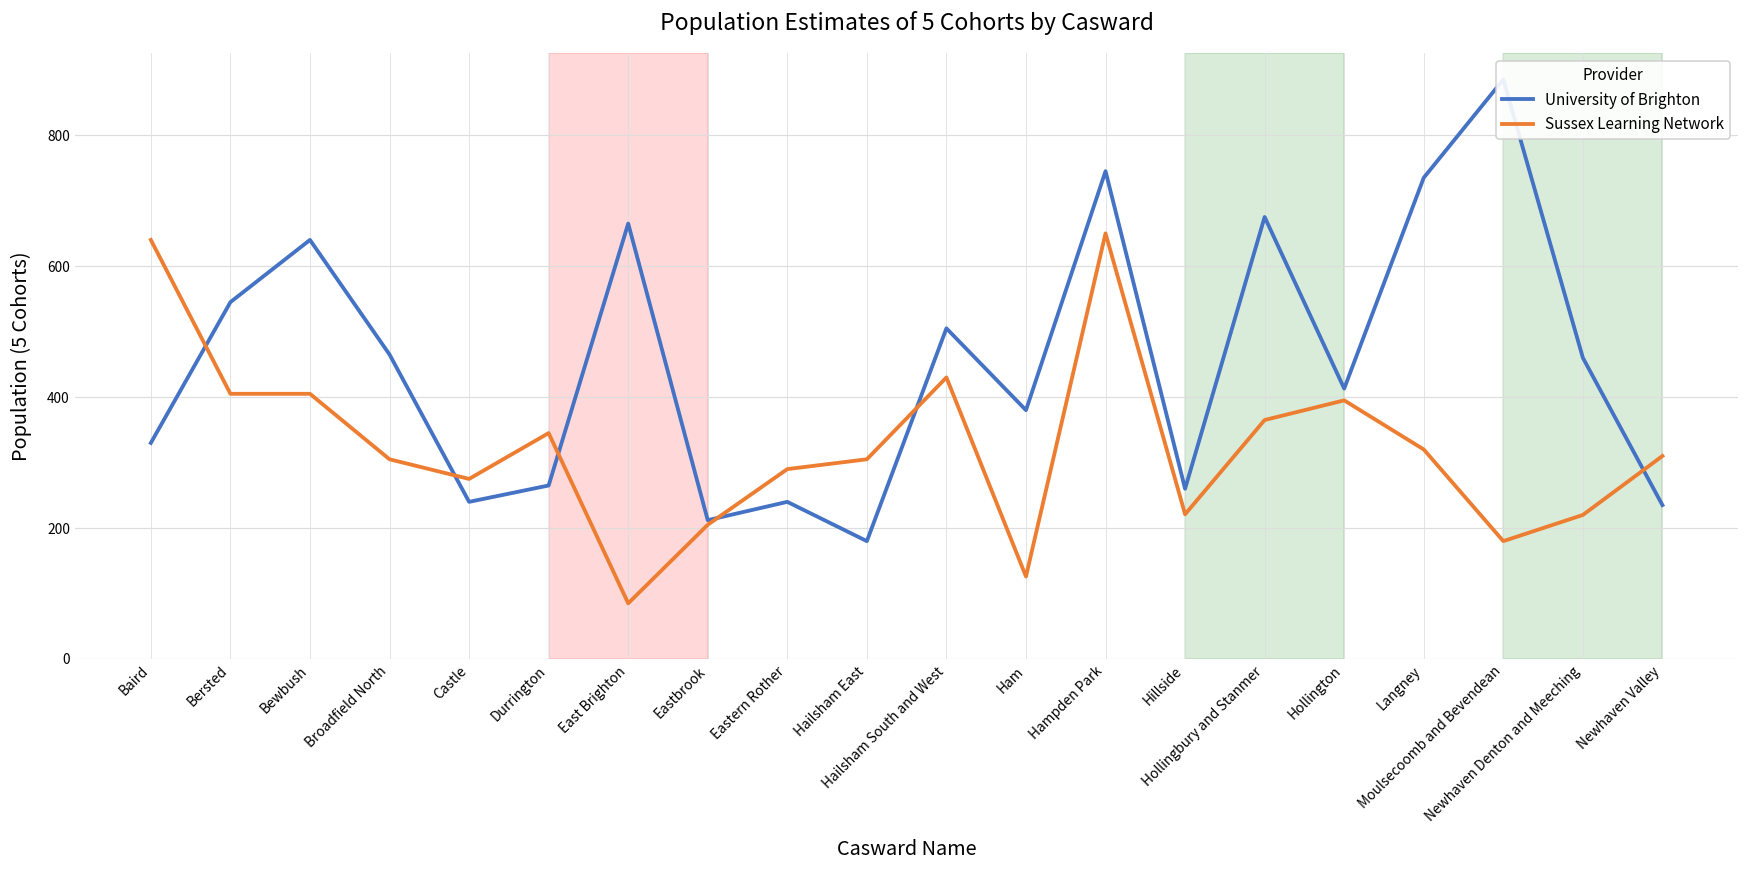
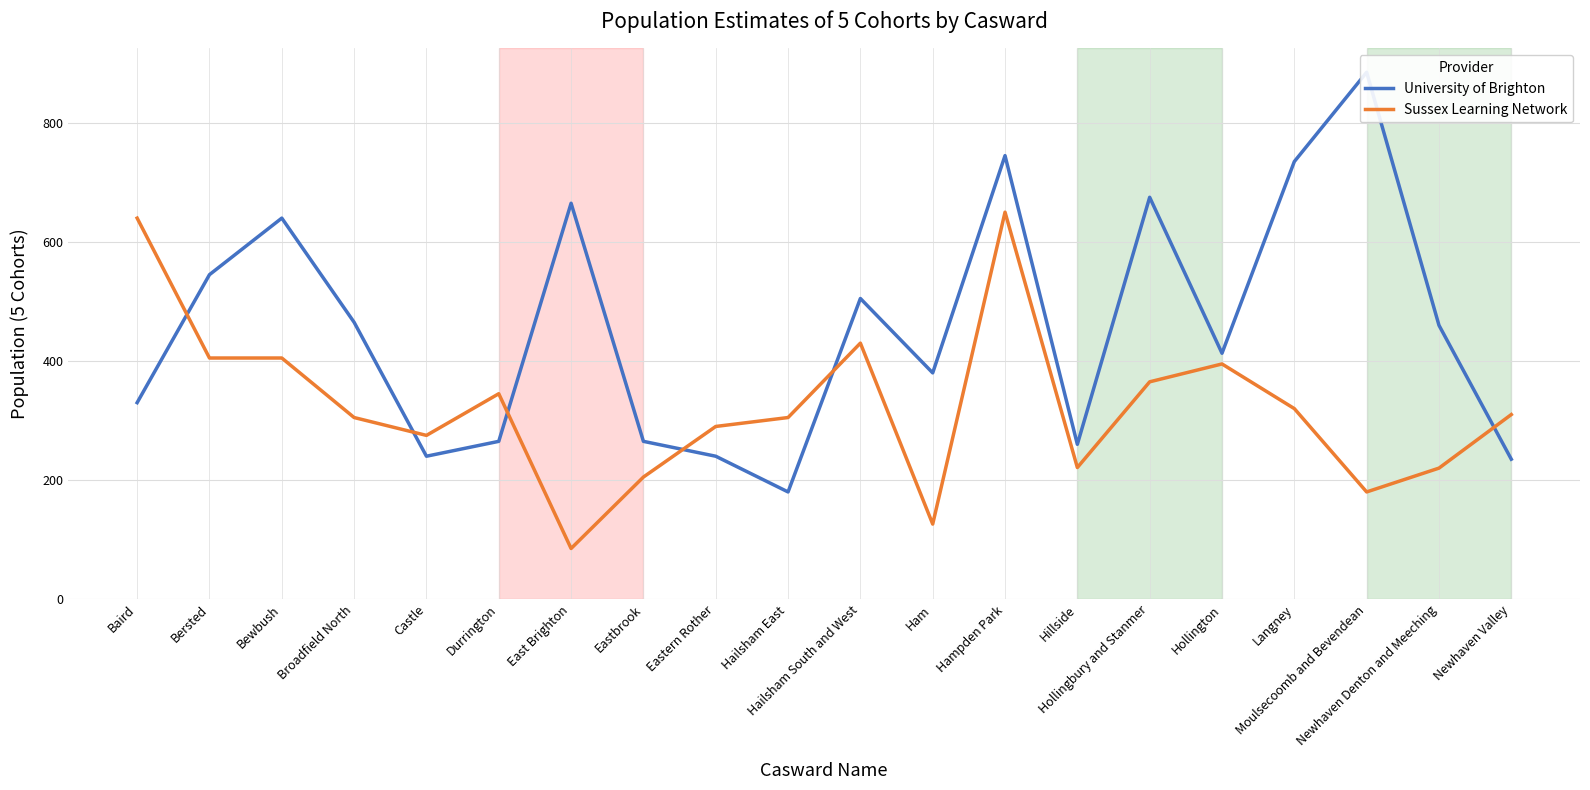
University of Brighton, Eastbrook: 210 -> 270
